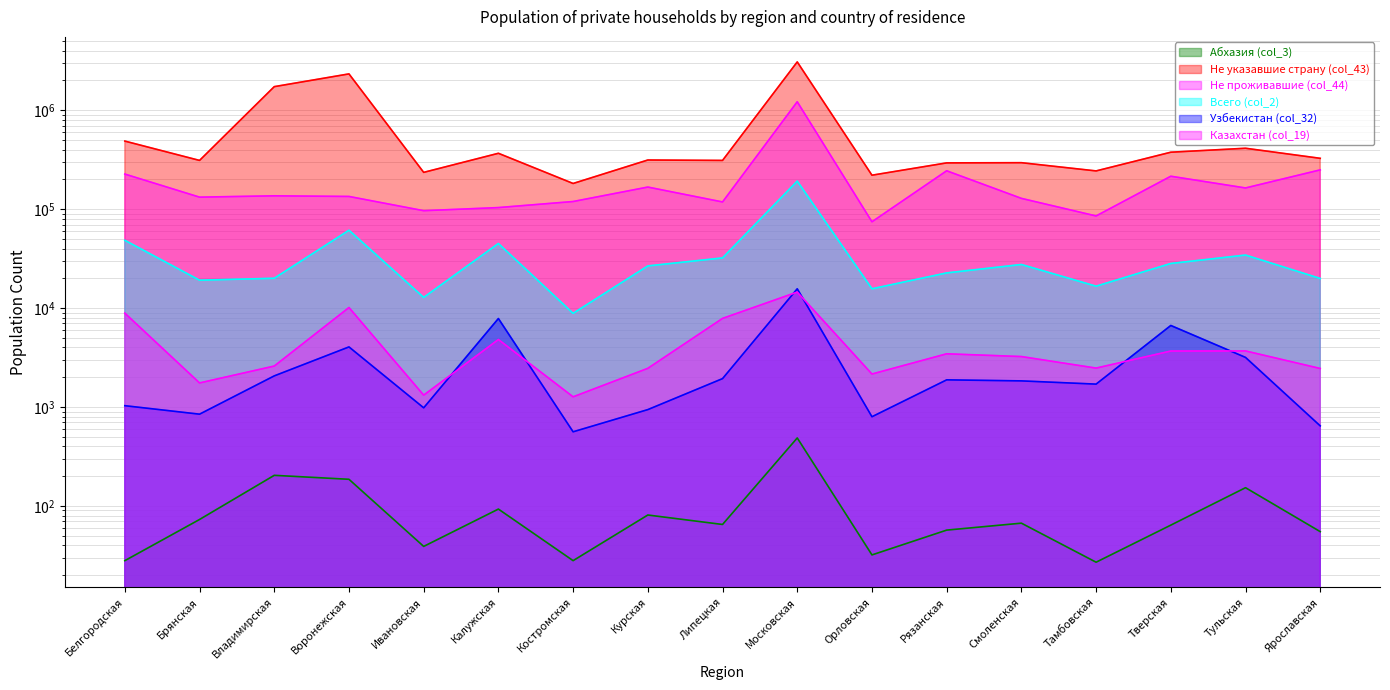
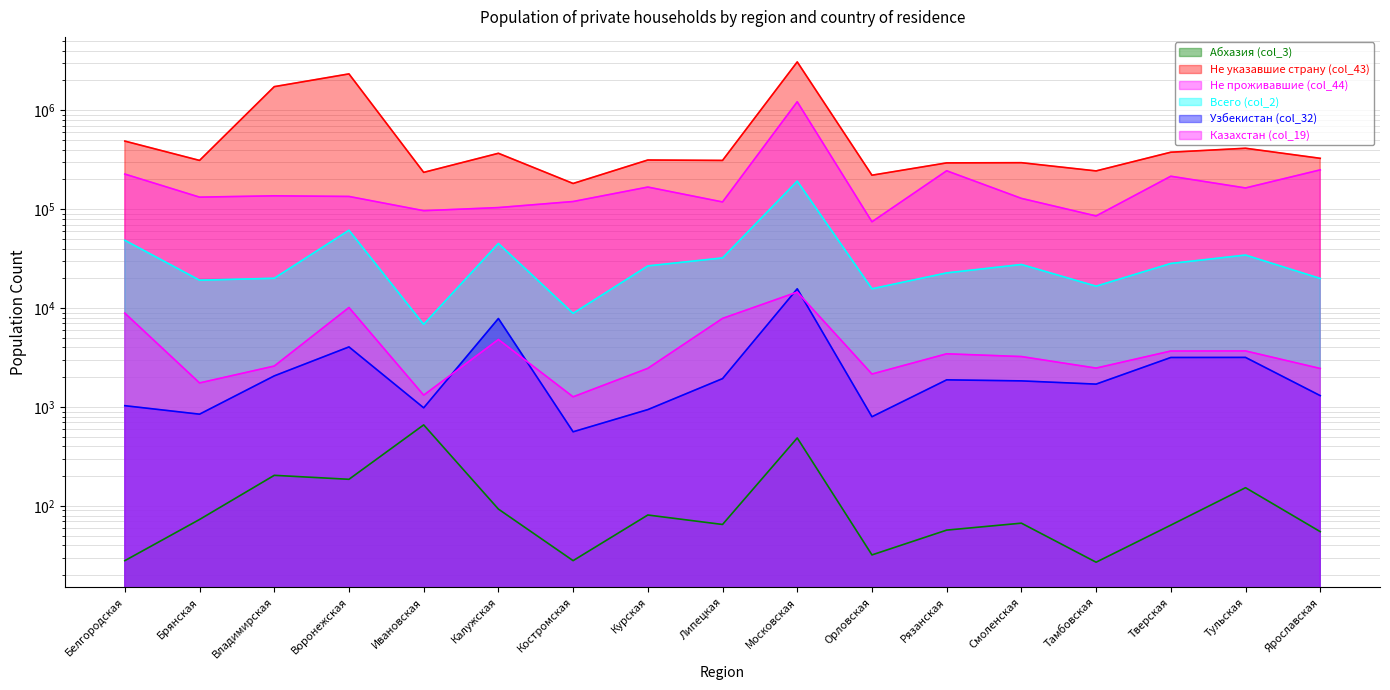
Абхазия (col_3), Ивановская: 39 -> 700
Всего (col_2), Ивановская: 13000 -> 7000
Узбекистан (col_32), Тверская: 7000 -> 3200
Узбекистан (col_32), Ярославская: 600 -> 1300
